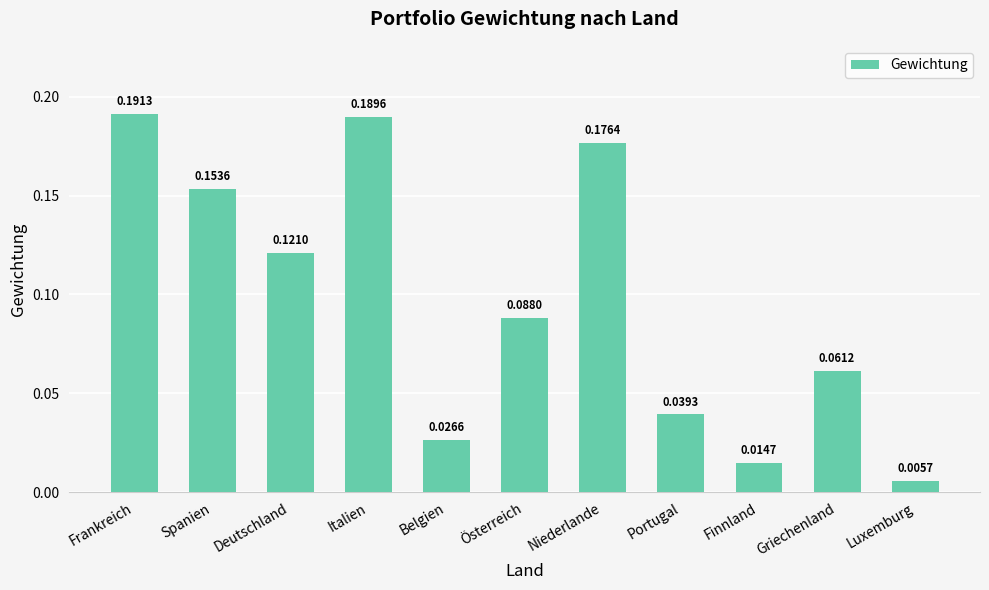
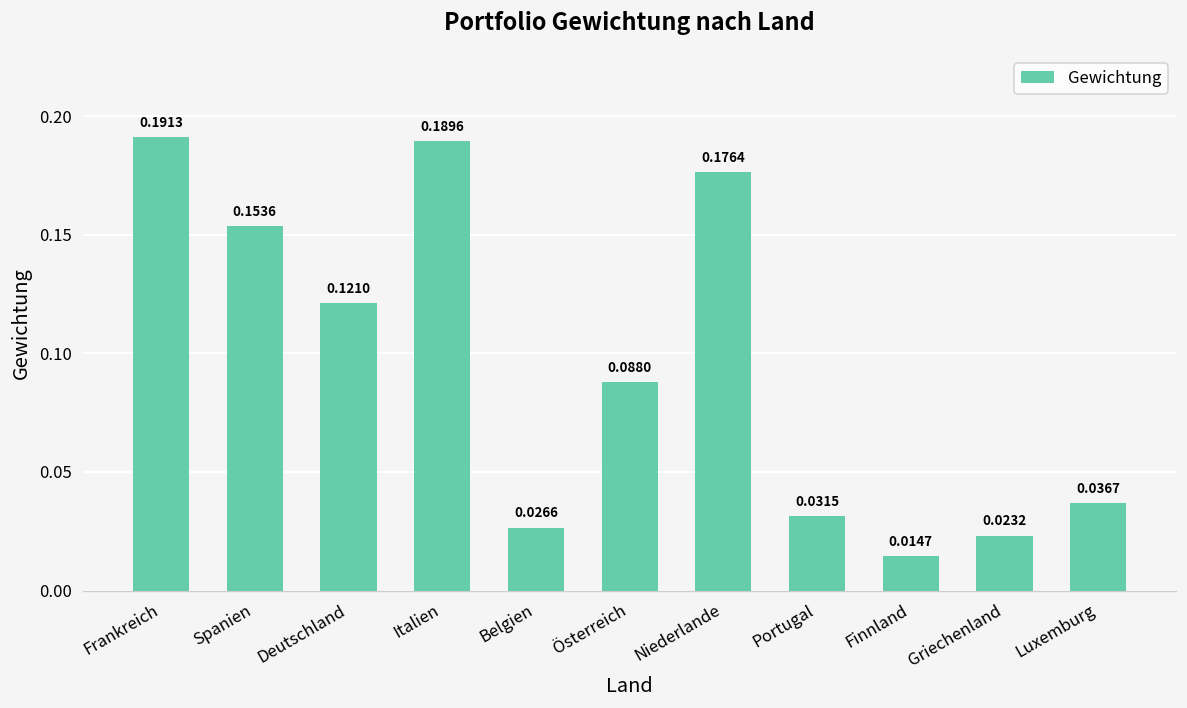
Portugal: 0.0393 -> 0.0315
Griechenland: 0.0612 -> 0.0232
Luxemburg: 0.0057 -> 0.0367
